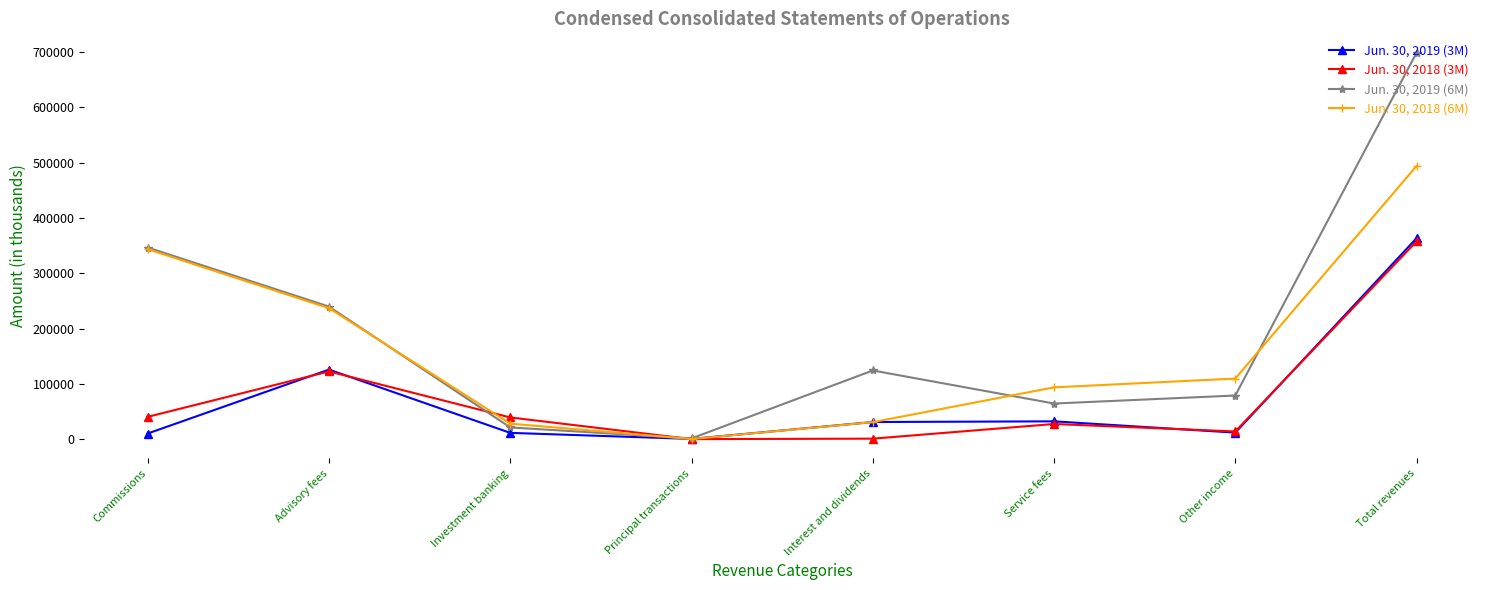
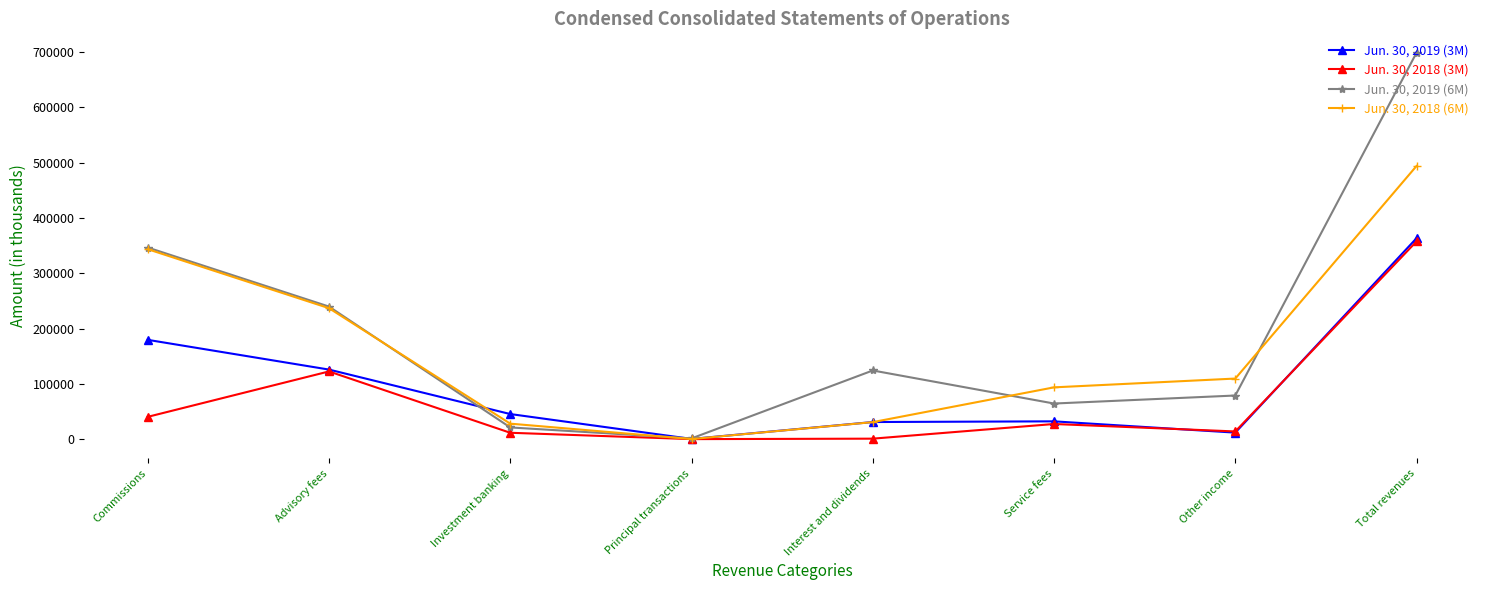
Jun. 30, 2019 (3M), Commissions: 10000 -> 180000
Jun. 30, 2019 (3M), Investment banking: 10000 -> 50000
Jun. 30, 2018 (3M), Investment banking: 40000 -> 10000
